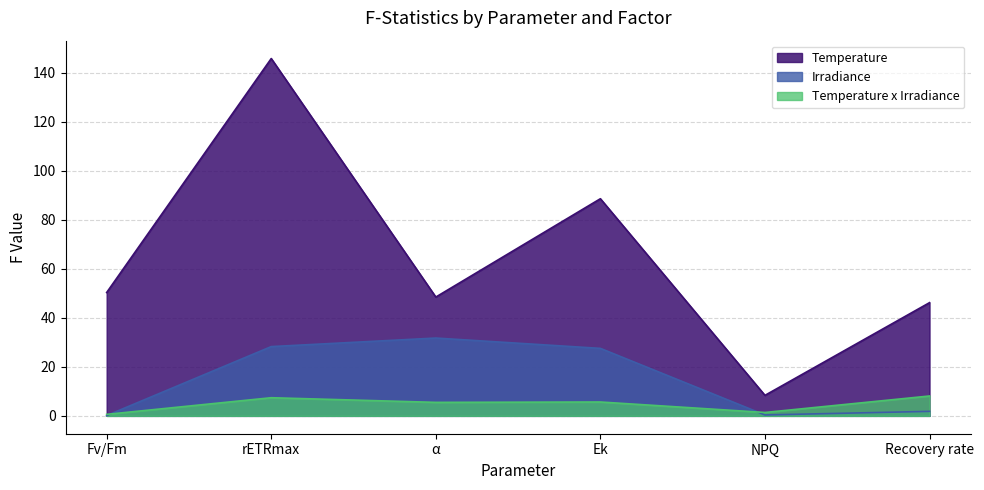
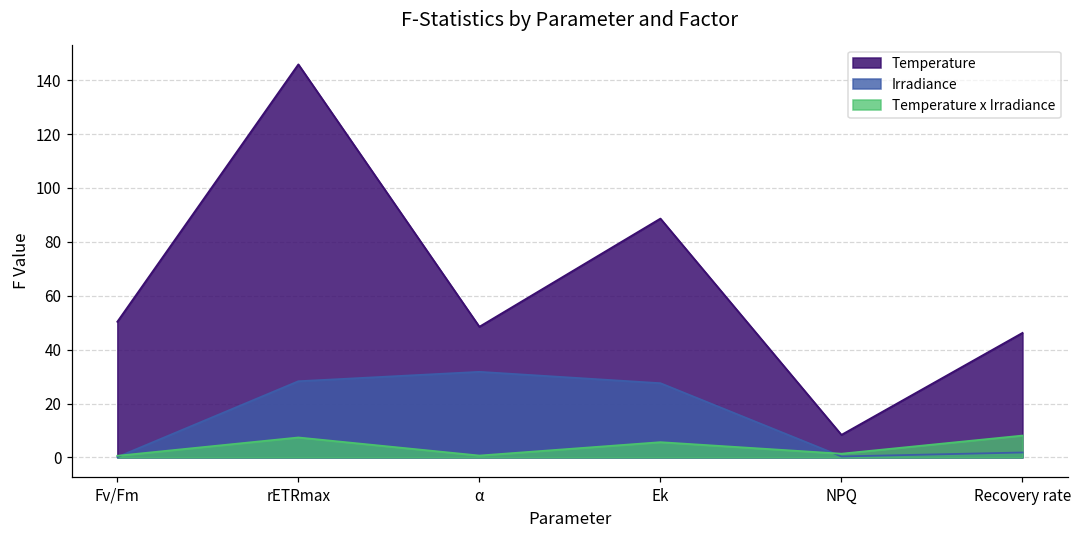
Temperature x Irradiance, α: 6 -> 1
